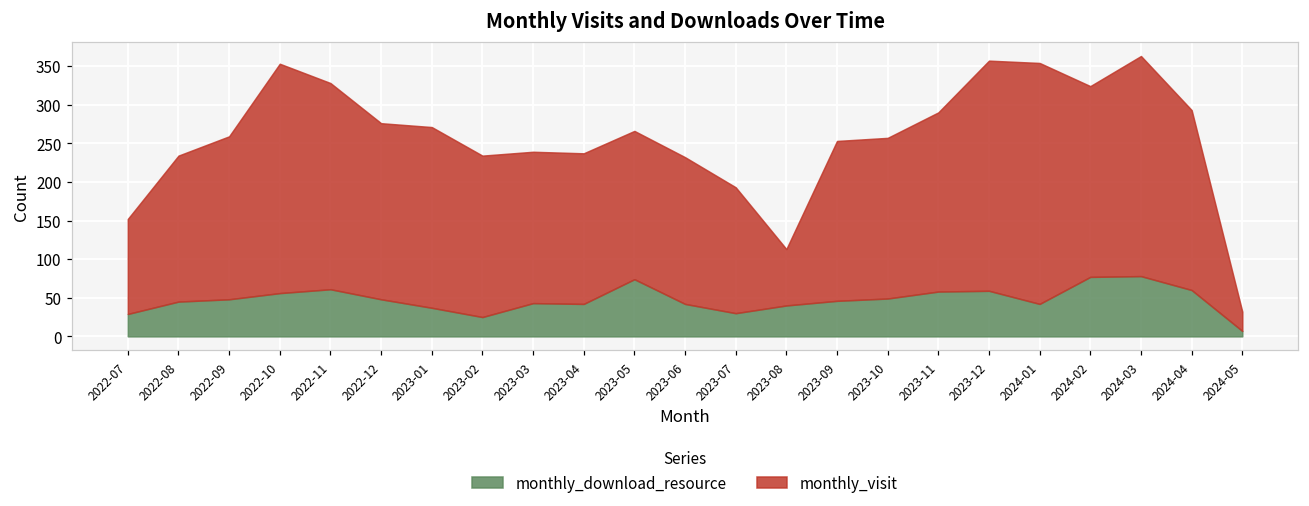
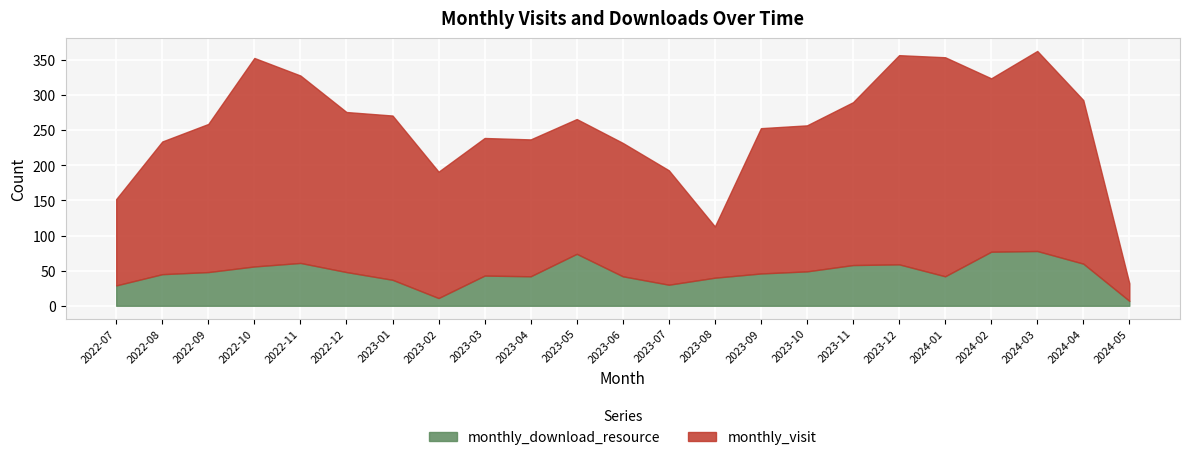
monthly_download_resource, 2023-02: 30 -> 10
monthly_visit, 2023-02: 210 -> 180
